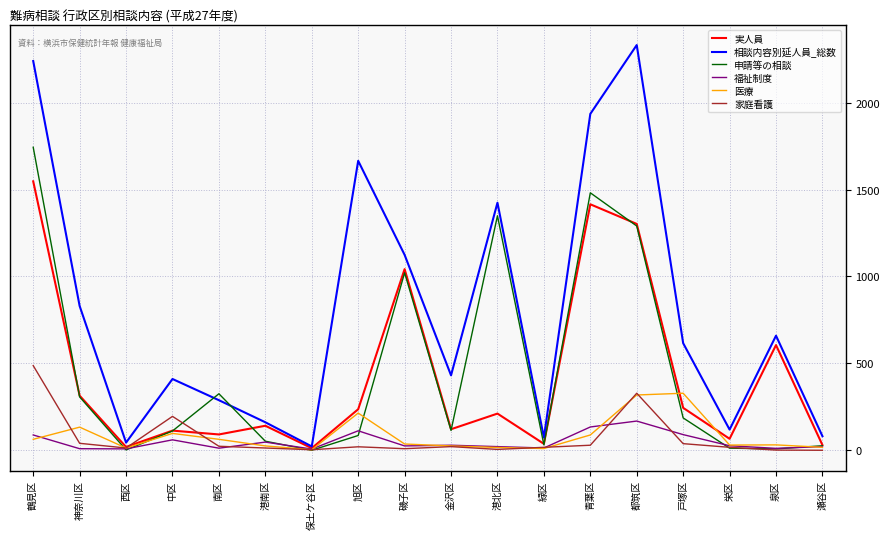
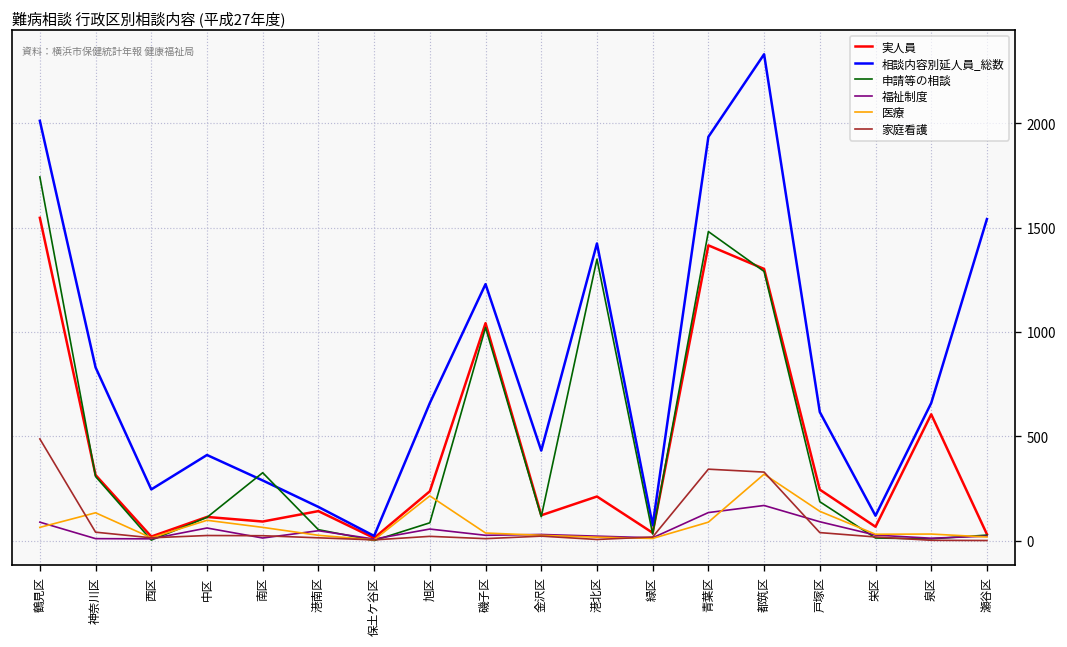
相談内容別延人員_総数, 鶴見区: 2240 -> 2010
相談内容別延人員_総数, 西区: 40 -> 250
家庭看護, 中区: 200 -> 20
相談内容別延人員_総数, 旭区: 1670 -> 660
福祉制度, 旭区: 110 -> 60
相談内容別延人員_総数, 磯子区: 1120 -> 1230
家庭看護, 青葉区: 30 -> 340
医療, 戸塚区: 330 -> 140
相談内容別延人員_総数, 瀬谷区: 80 -> 1540
